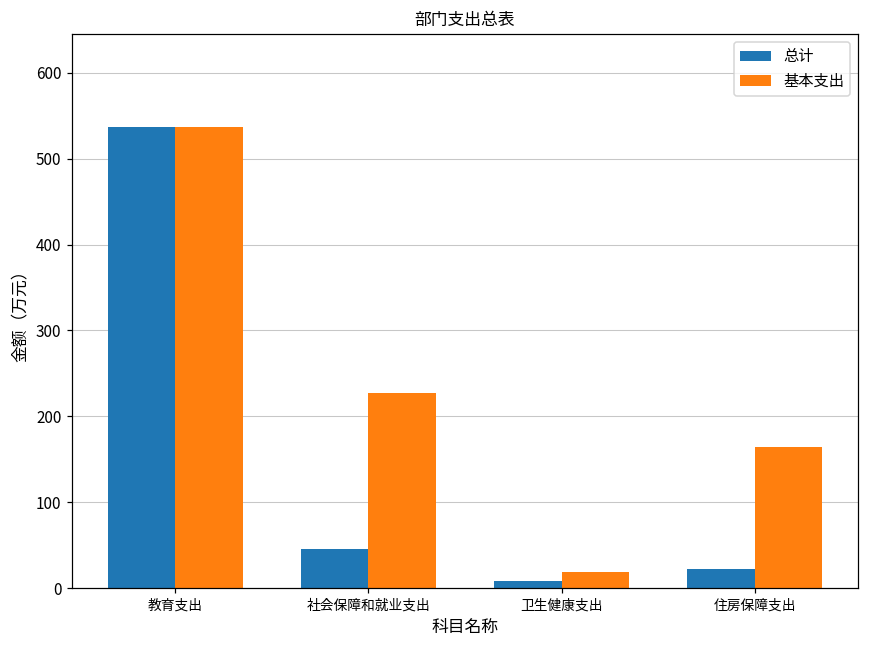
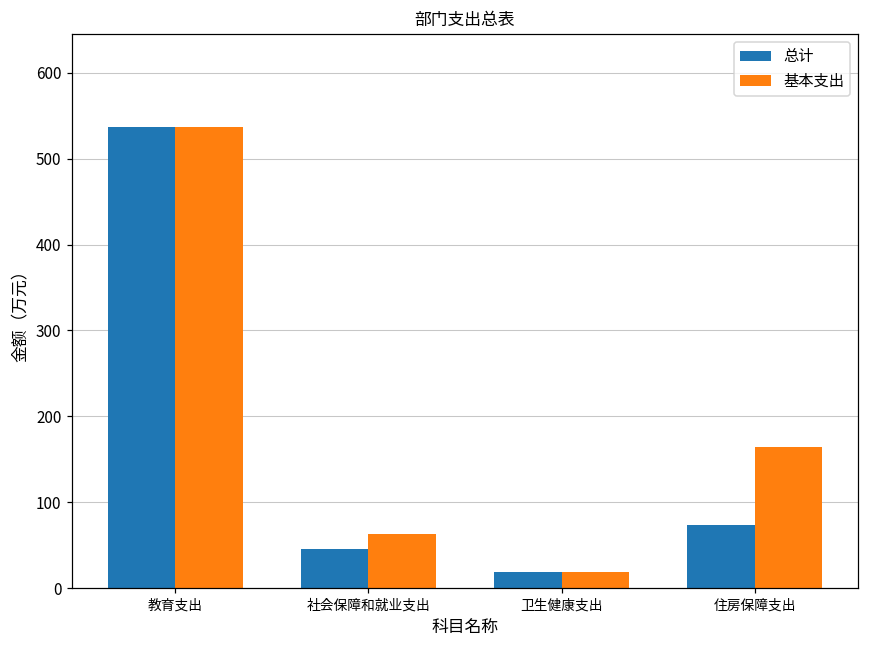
基本支出, 社会保障和就业支出: 230 -> 60
总计, 卫生健康支出: 10 -> 20
总计, 住房保障支出: 20 -> 70
